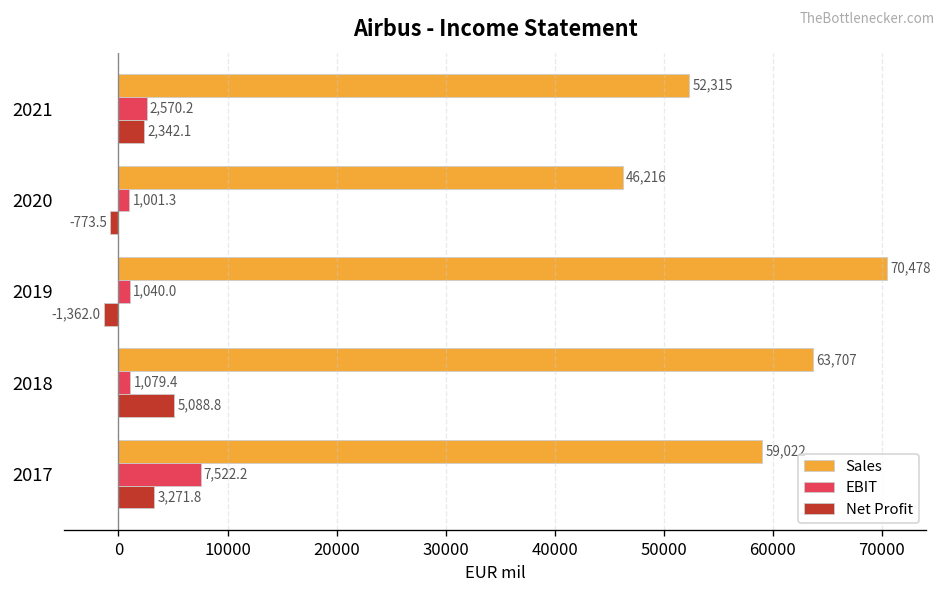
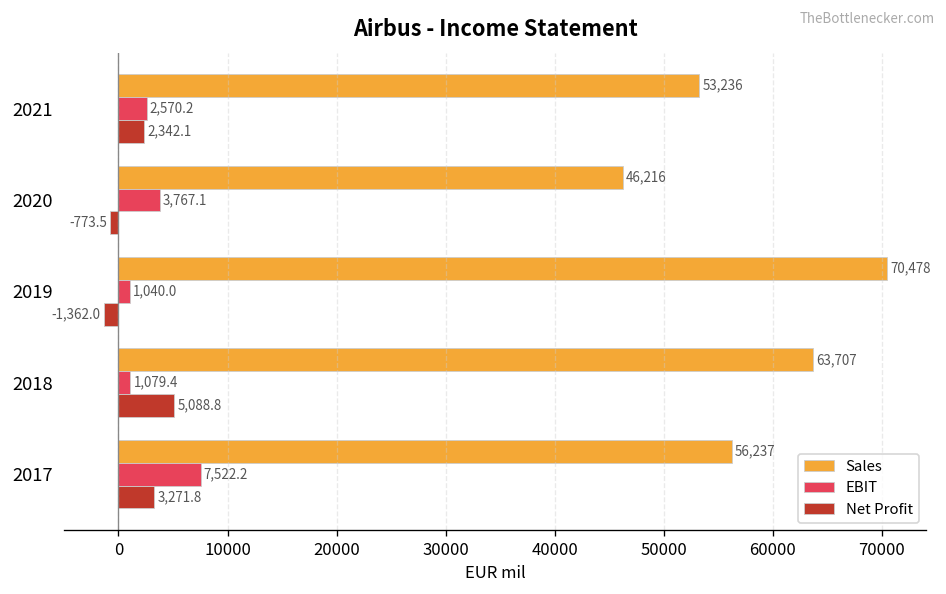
Sales, 2021: 52,315 -> 53,236
EBIT, 2020: 1,001.3 -> 3,767.1
Sales, 2017: 59000 -> 56000
